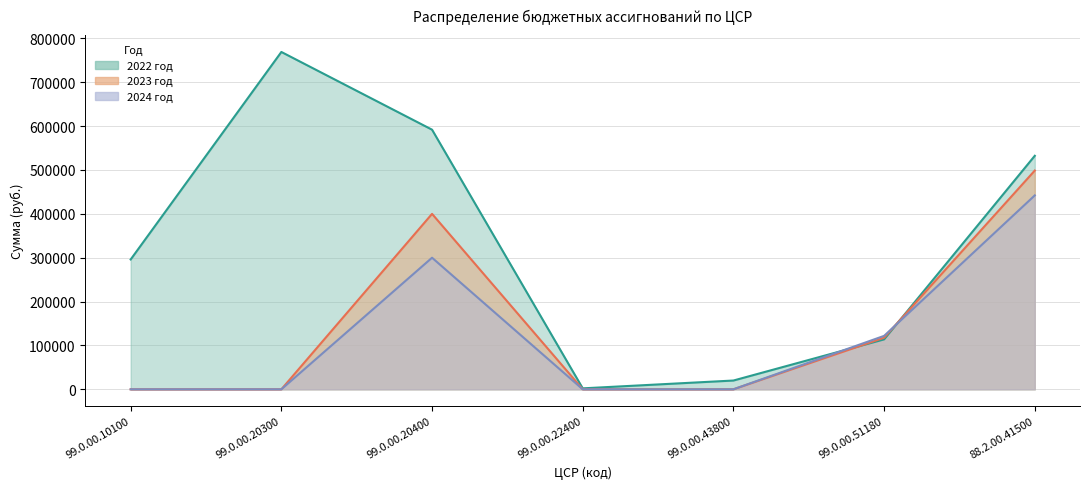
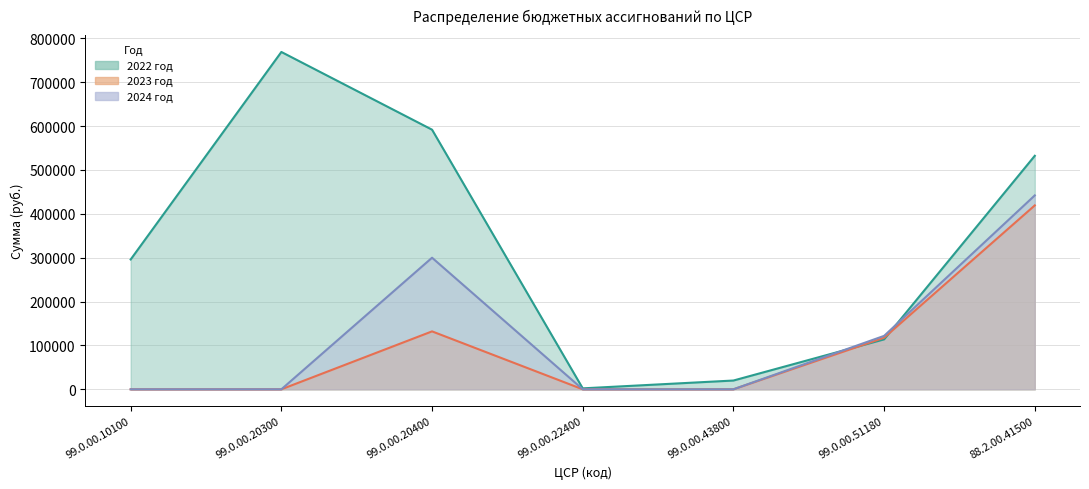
2023 год, 99.0.00.20400: 400000 -> 130000
2023 год, 88.2.00.41500: 500000 -> 420000
